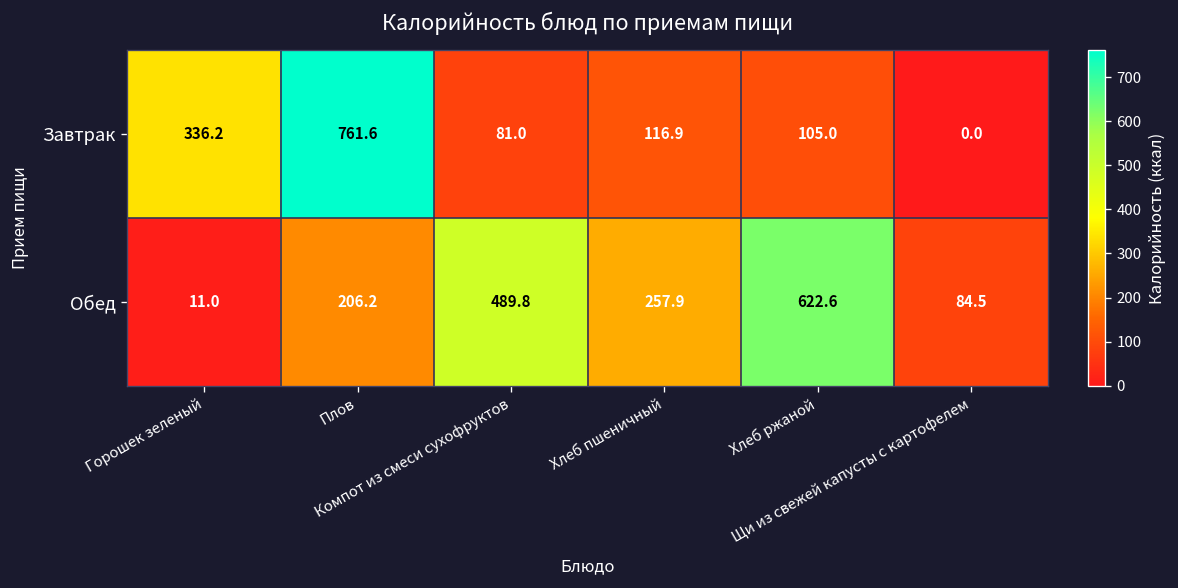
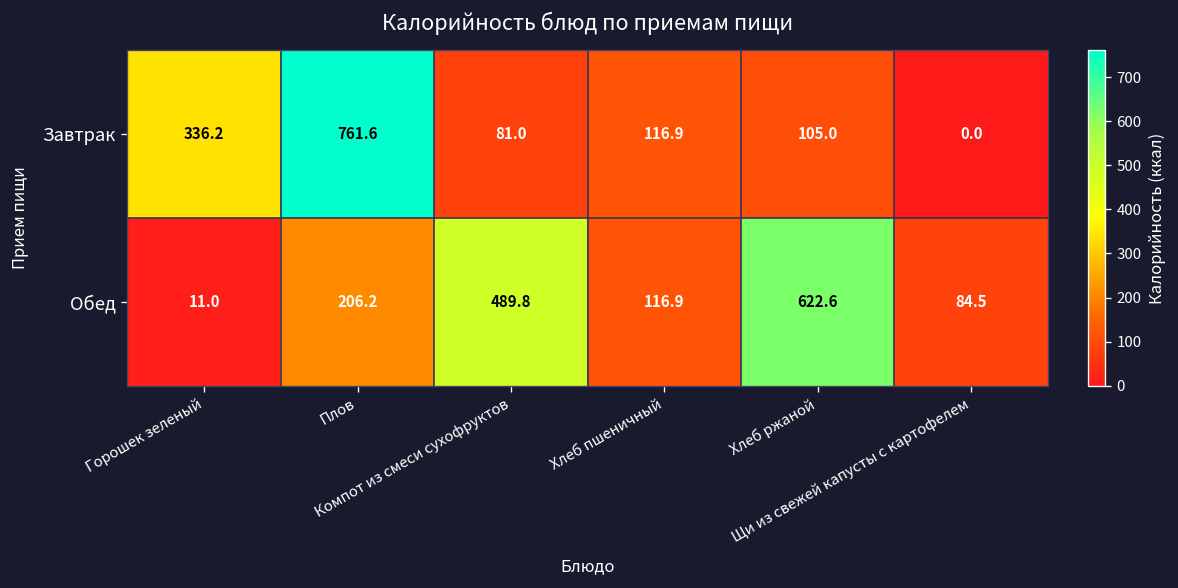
Обед, Хлеб пшеничный: 257.9 -> 116.9
